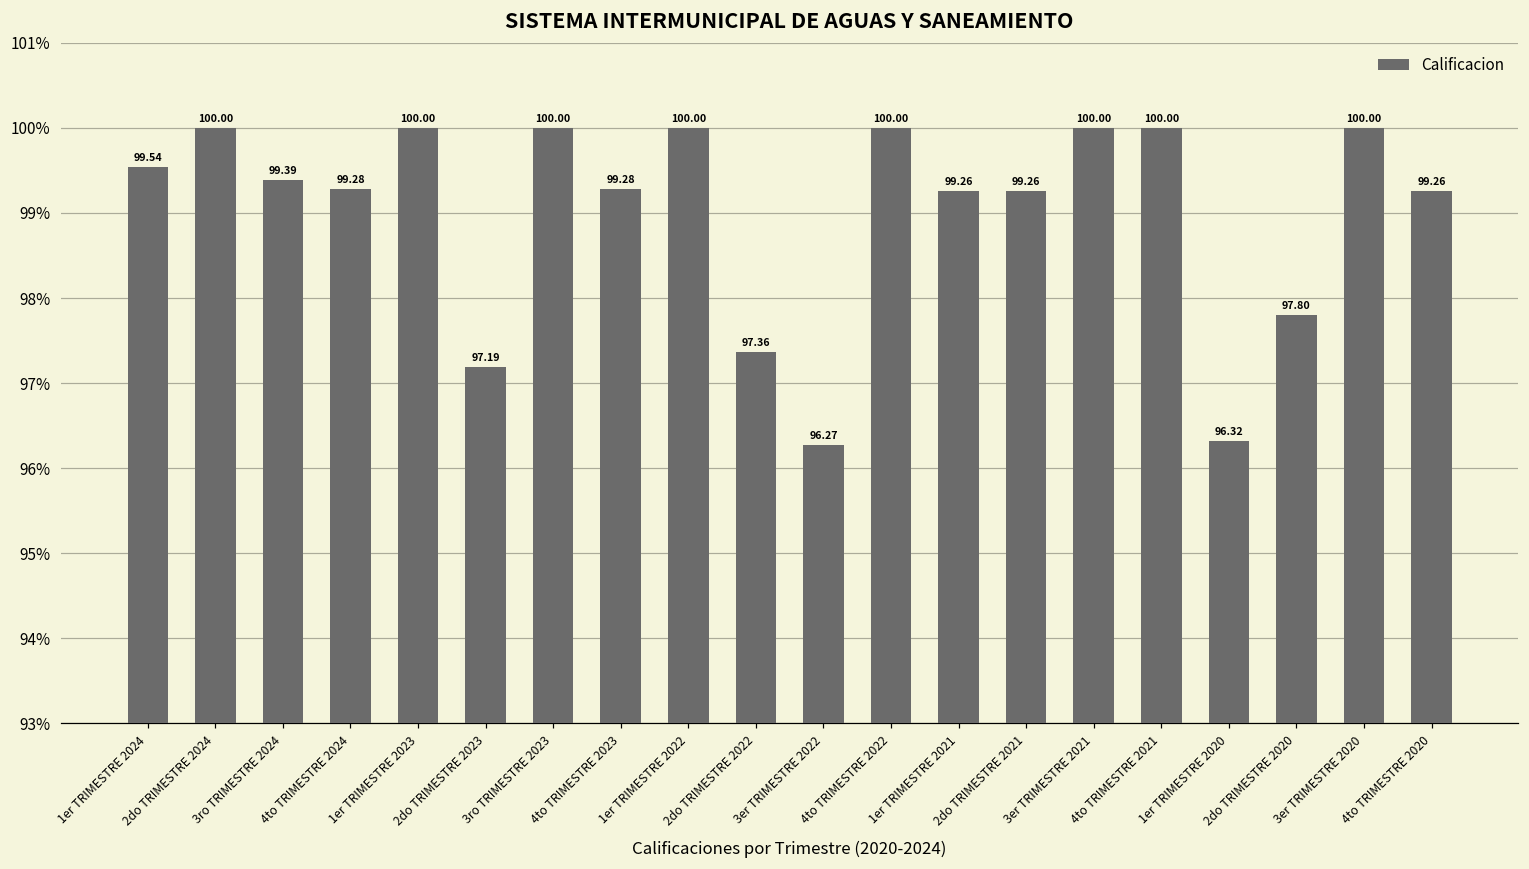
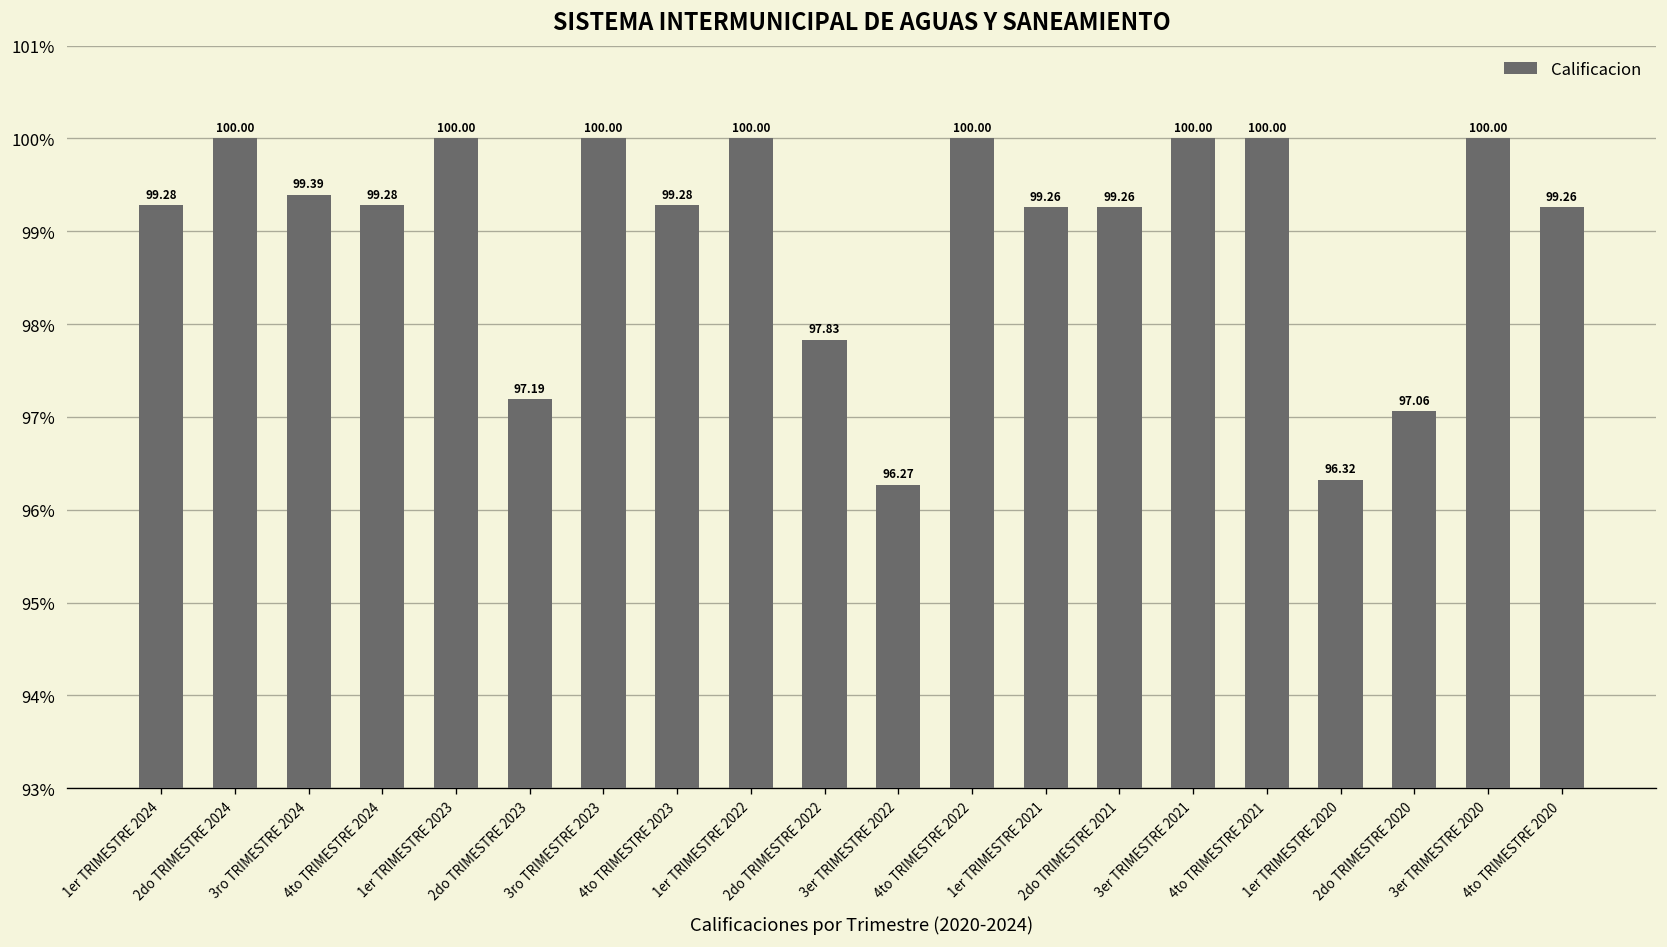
1er TRIMESTRE 2024: 99.54 -> 99.28
2do TRIMESTRE 2022: 97.36 -> 97.83
2do TRIMESTRE 2020: 97.80 -> 97.06
